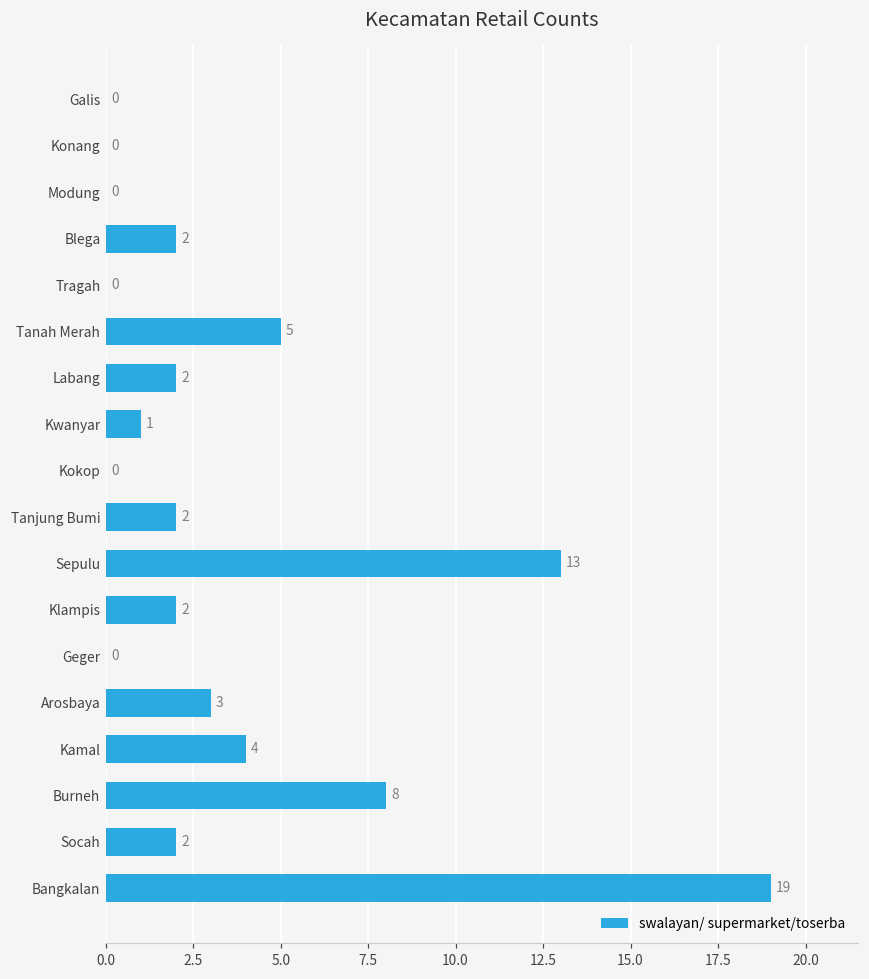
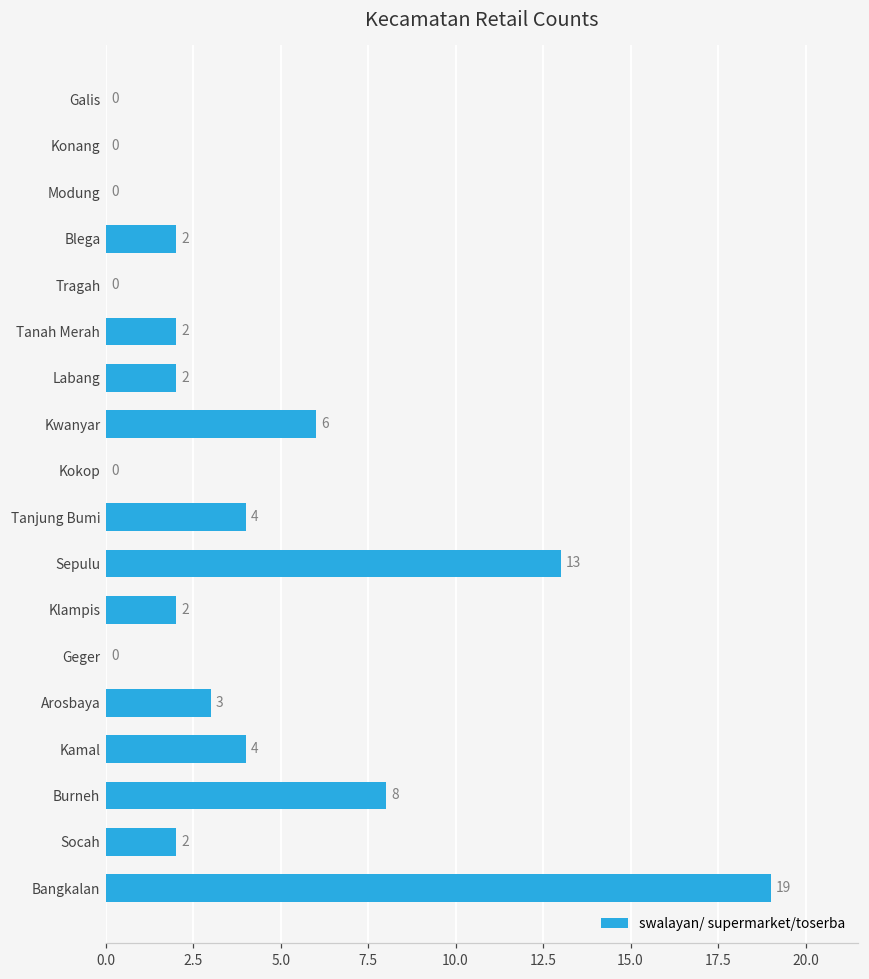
Tanah Merah: 5 -> 2
Kwanyar: 1 -> 6
Tanjung Bumi: 2 -> 4
